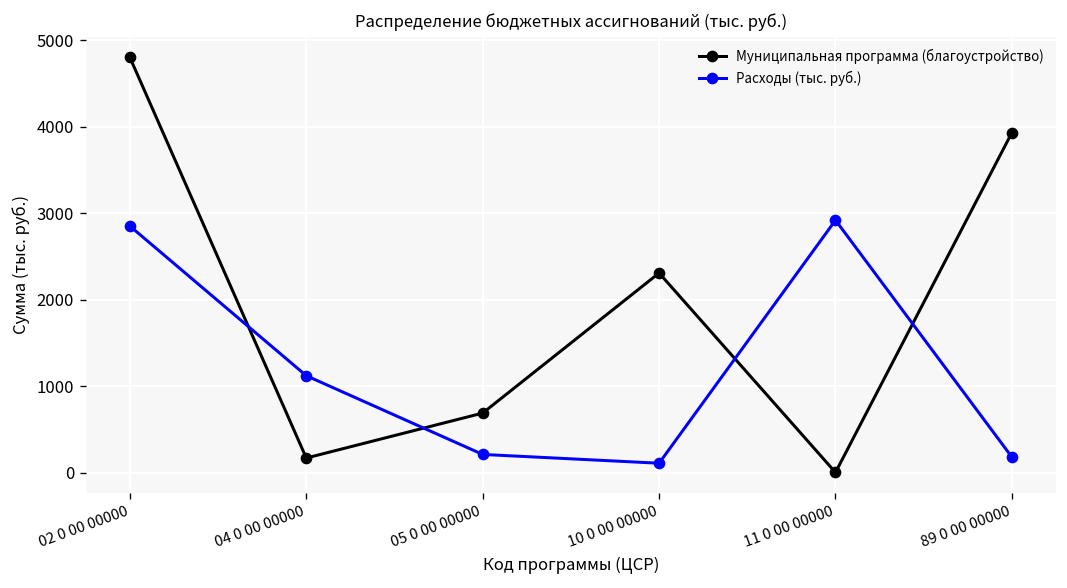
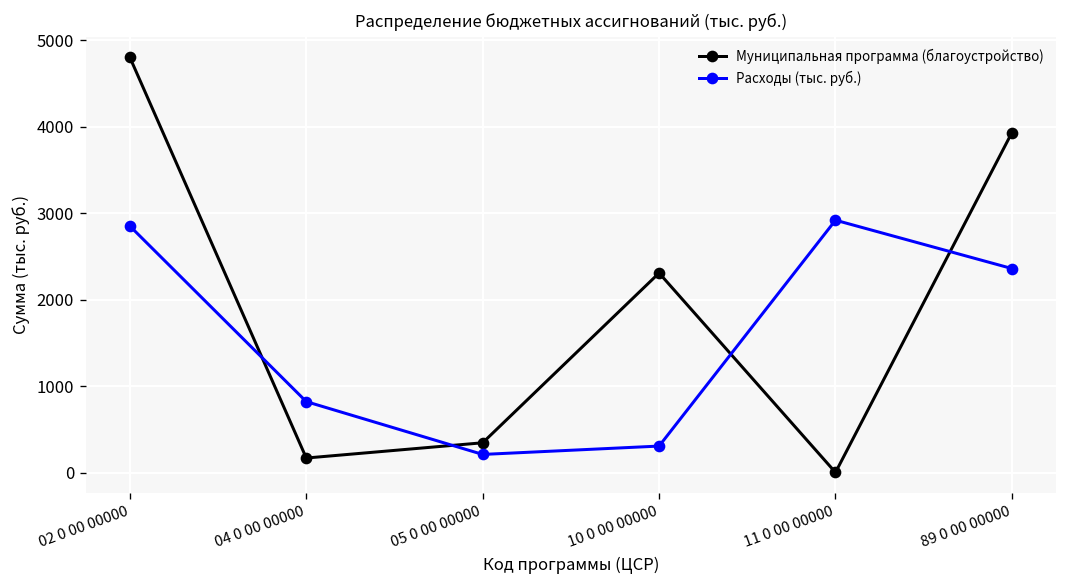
Расходы (тыс. руб.), 04 0 00 00000: 1100 -> 800
Муниципальная программа (благоустройство), 05 0 00 00000: 700 -> 300
Расходы (тыс. руб.), 10 0 00 00000: 100 -> 300
Расходы (тыс. руб.), 89 0 00 00000: 200 -> 2400
